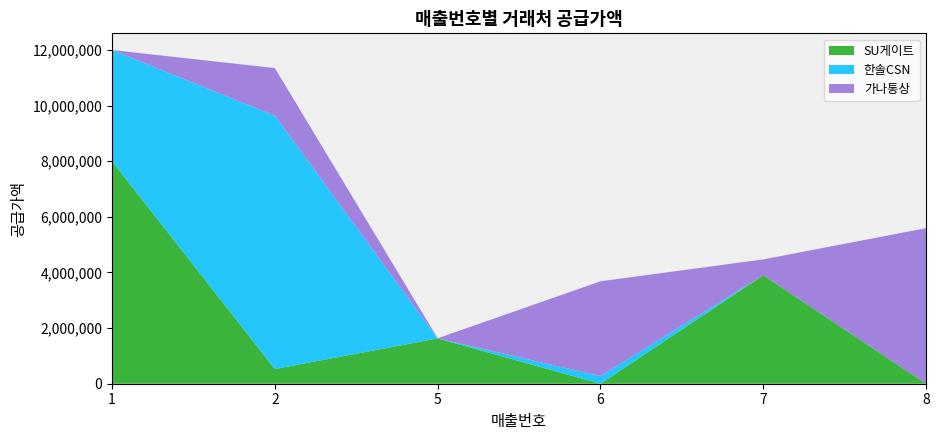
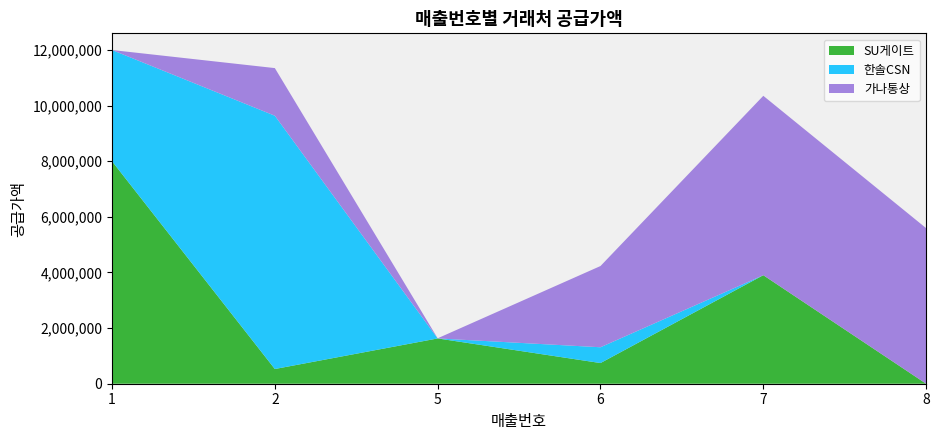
SU게이트, 6: 0 -> 700,000
한솔CSN, 6: 300,000 -> 600,000
가나통상, 6: 3,400,000 -> 2,900,000
가나통상, 7: 600,000 -> 6,500,000
